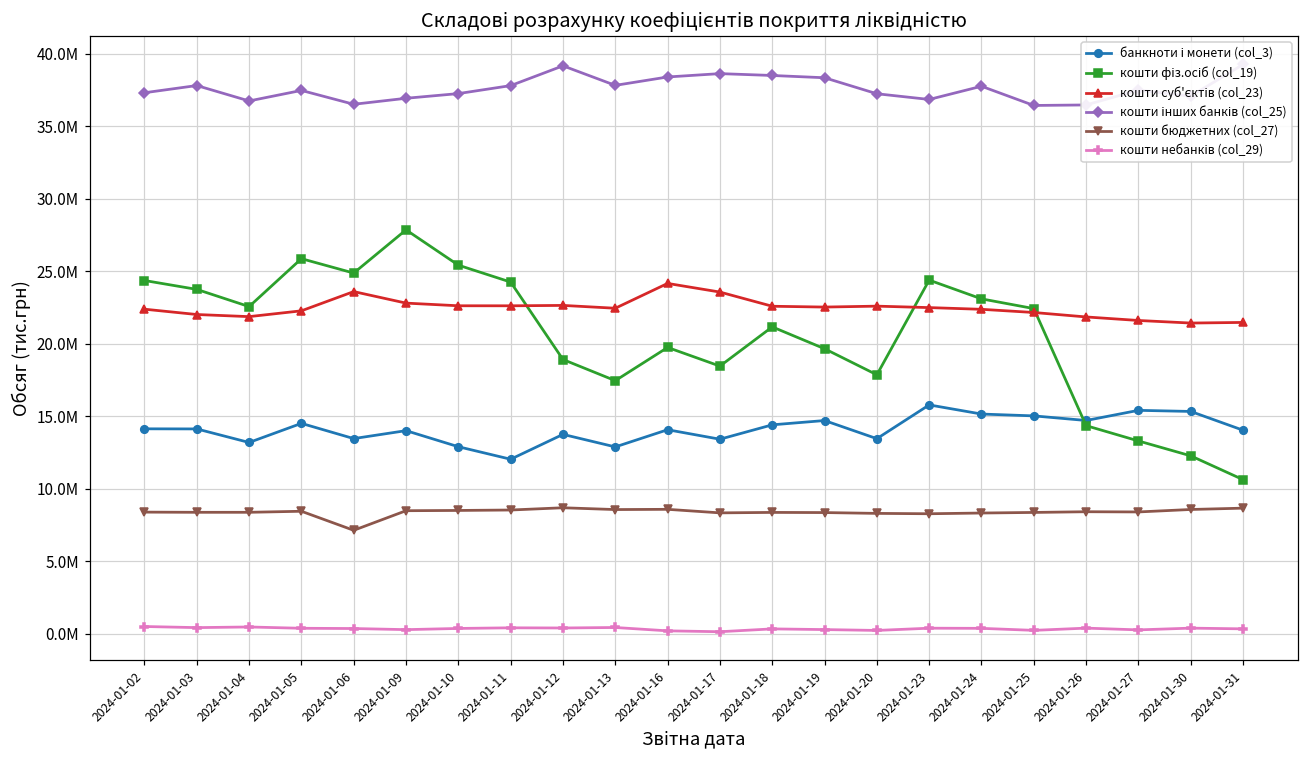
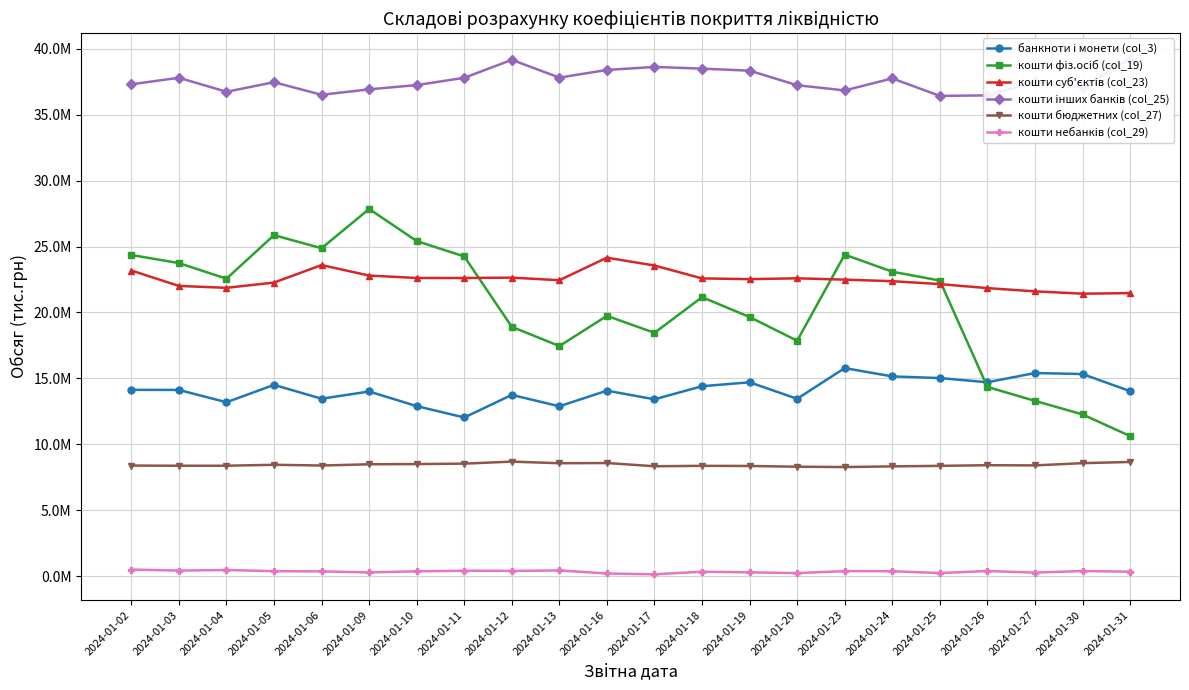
кошти суб'єктів (col_23), 2024-01-02: 22400000 -> 23200000
кошти бюджетних (col_27), 2024-01-06: 7100000 -> 8400000
